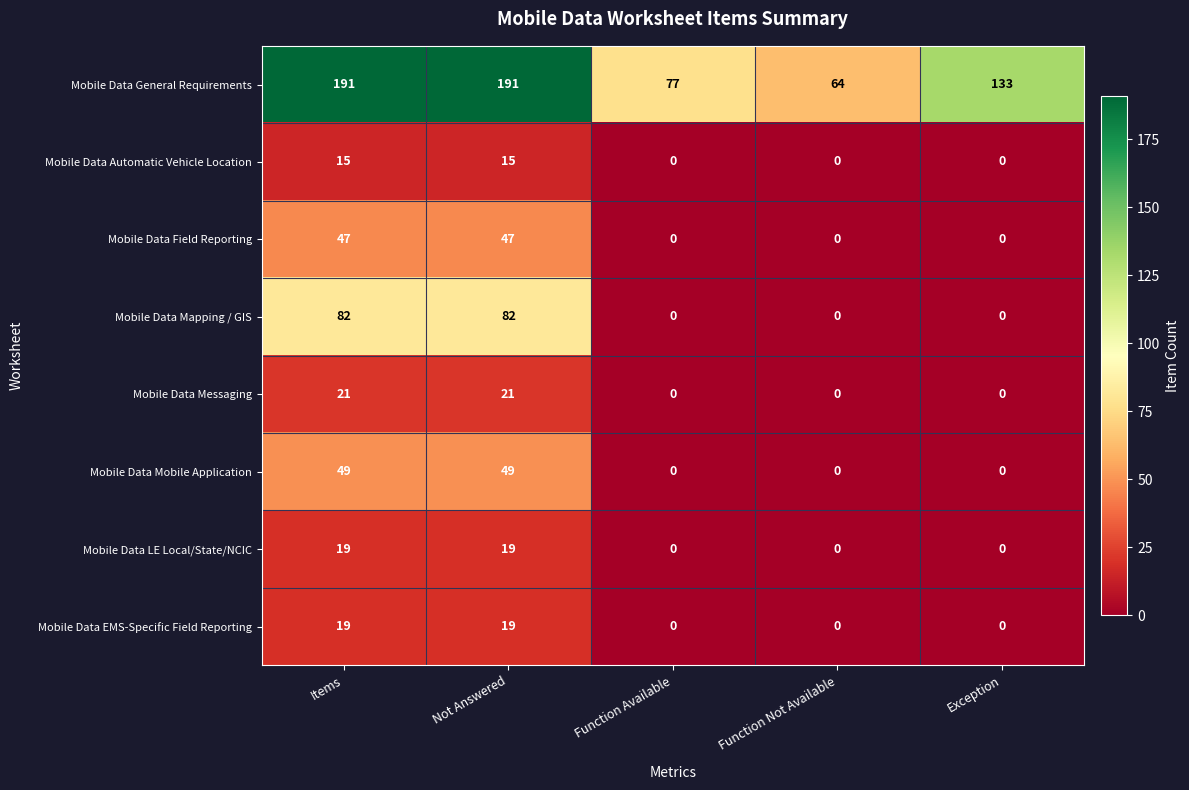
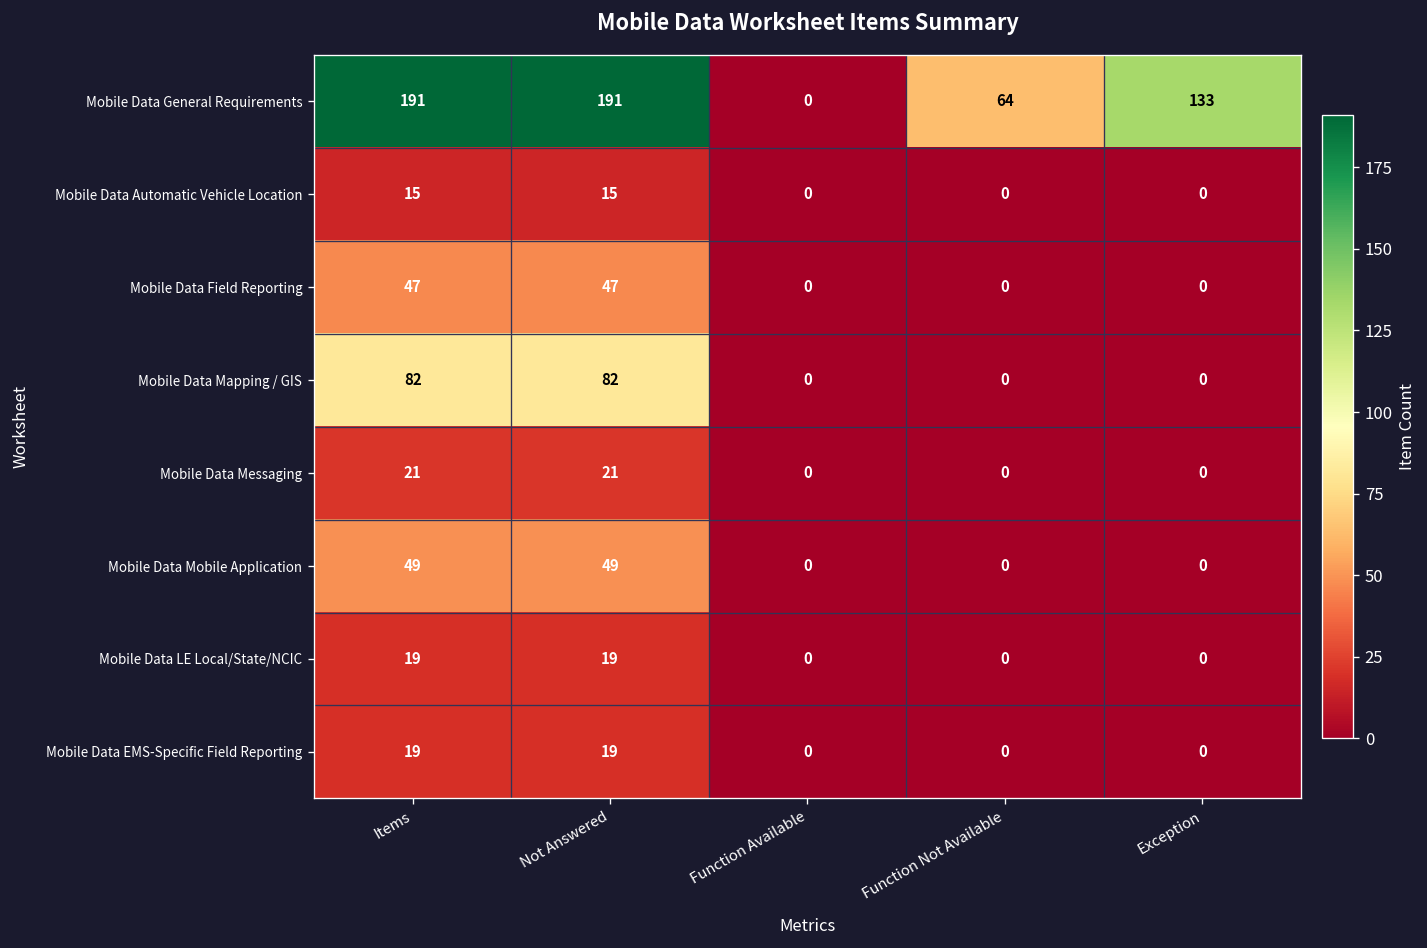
Mobile Data General Requirements, Function Available: 77 -> 0
